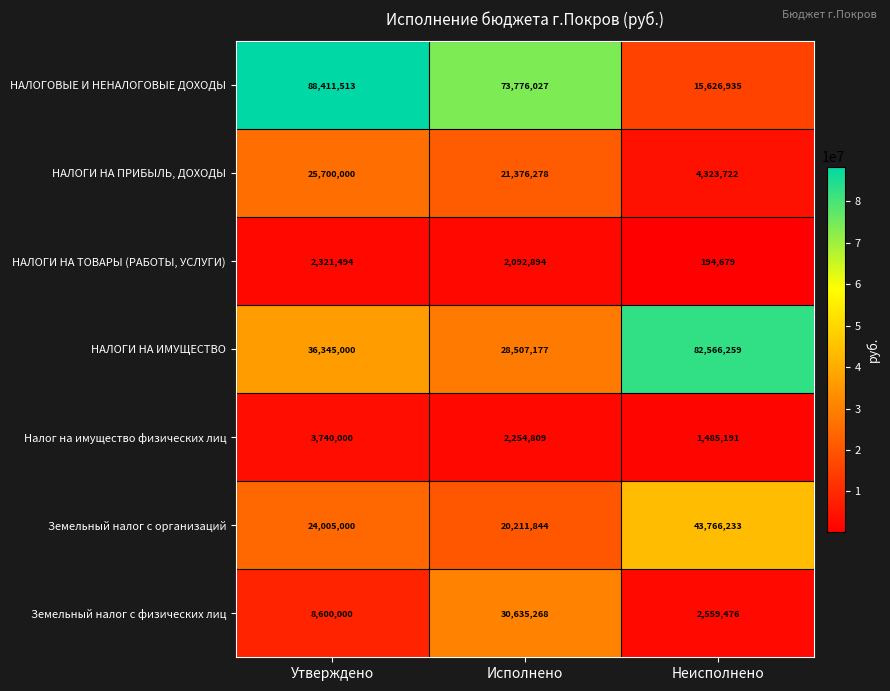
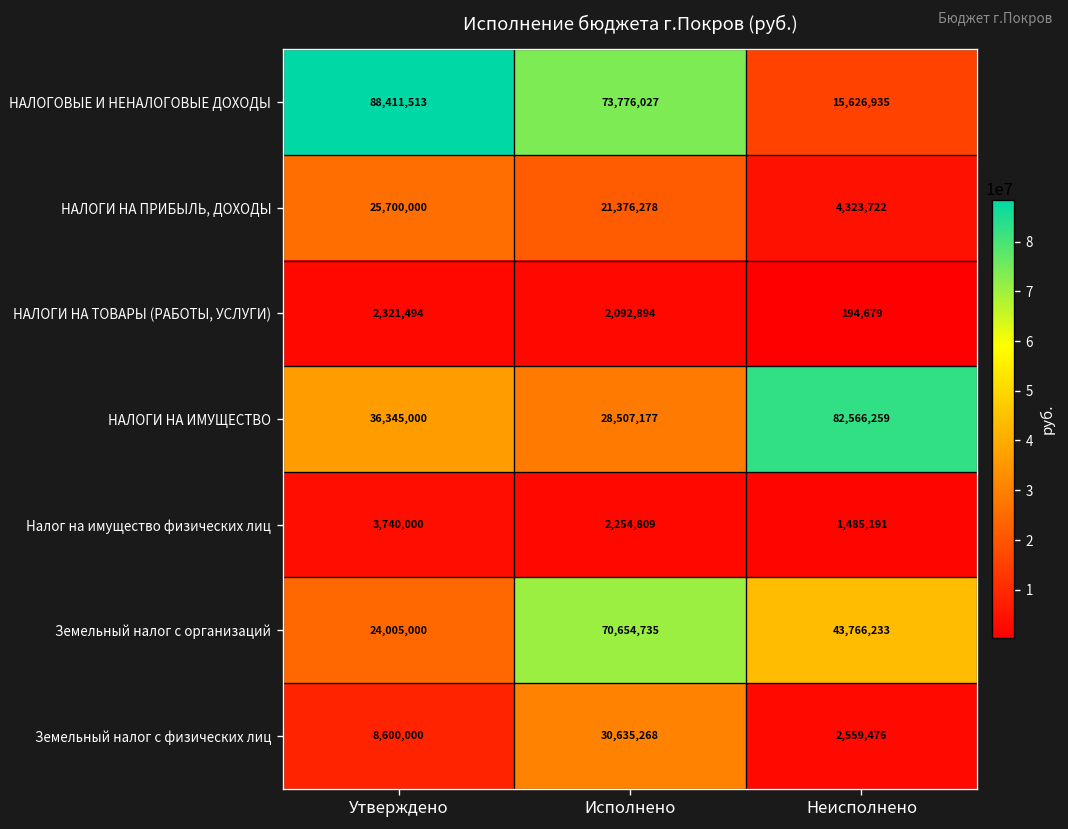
Земельный налог с организаций, Исполнено: 20,211,844 -> 70,654,735
